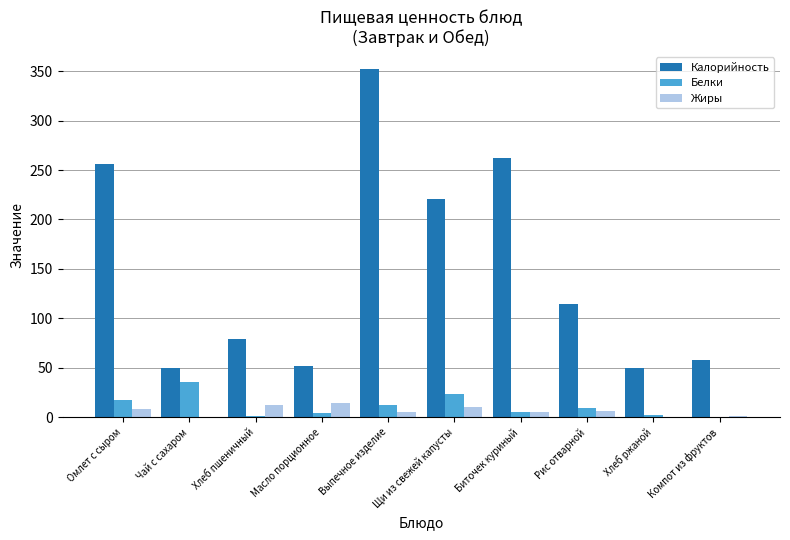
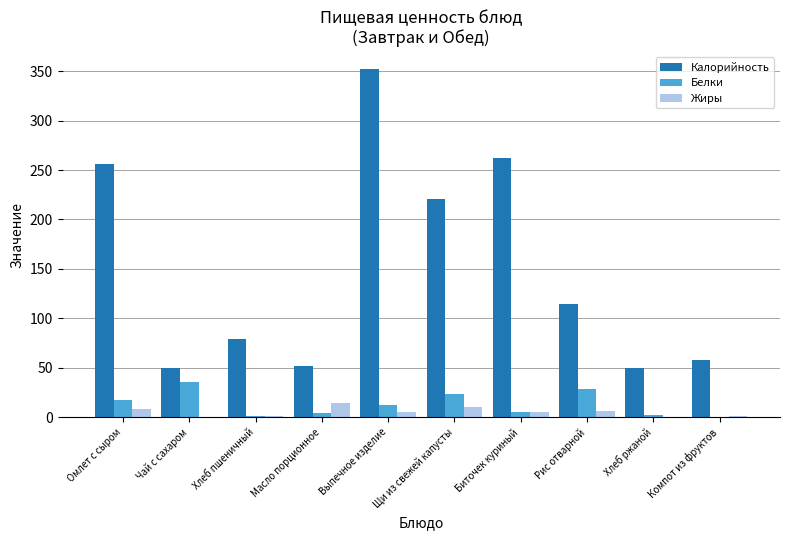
Жиры, Хлеб пшеничный: 10 -> 0
Белки, Рис отварной: 10 -> 30
